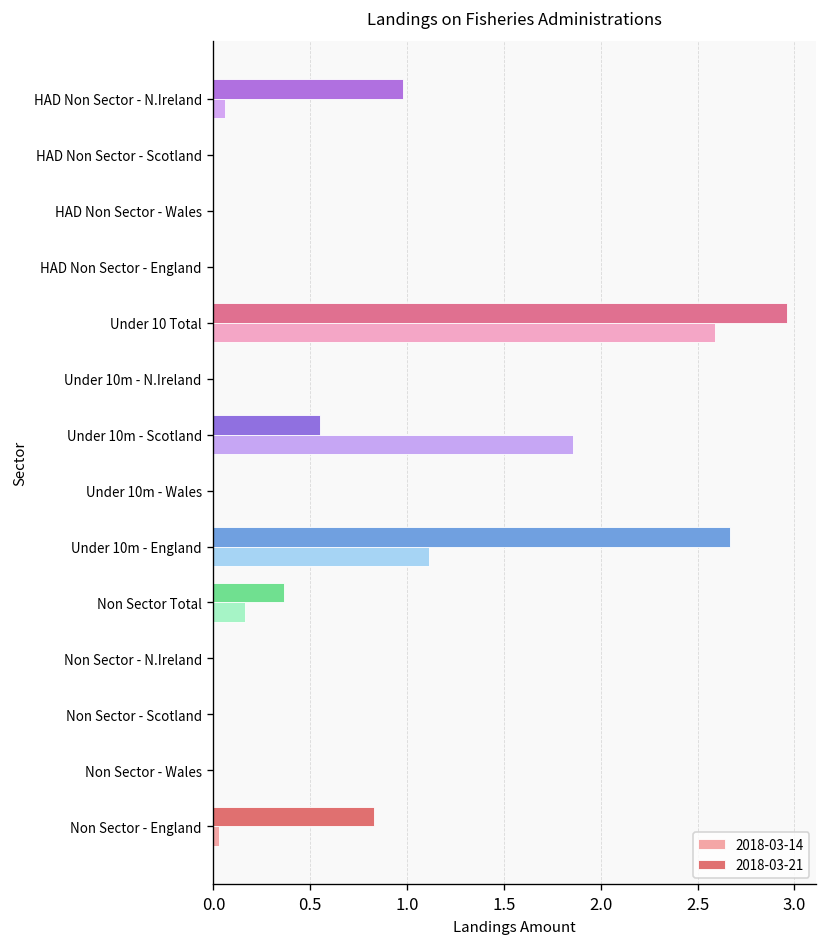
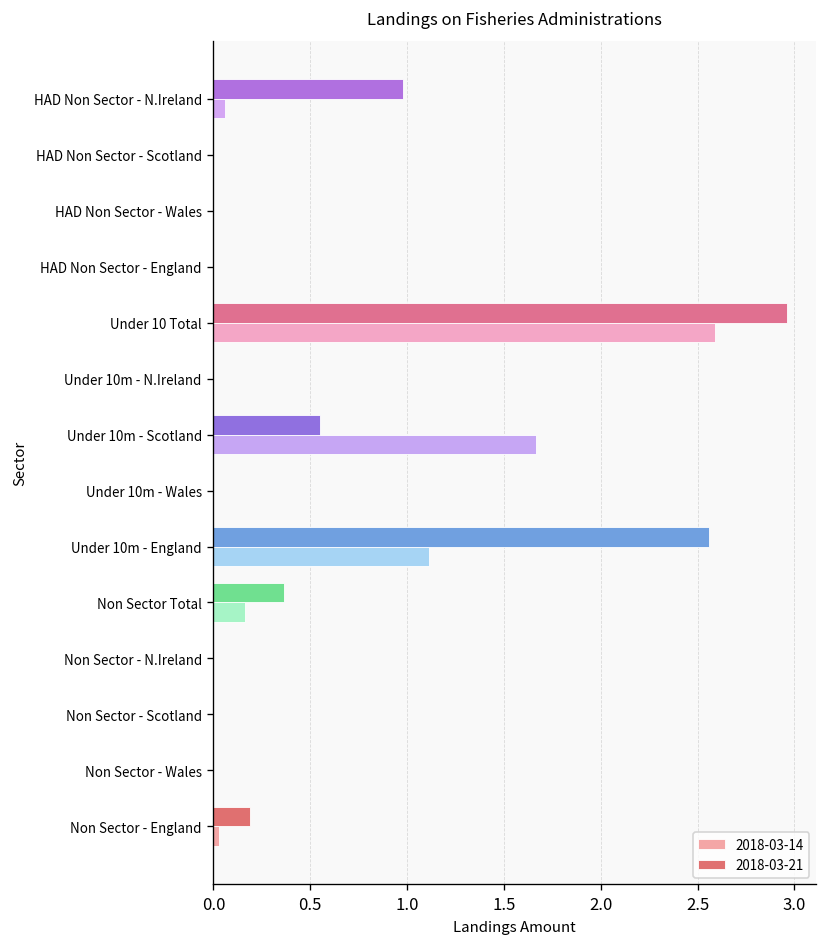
2018-03-14, Under 10m - Scotland: 1.86 -> 1.67
2018-03-21, Under 10m - England: 2.67 -> 2.56
2018-03-21, Non Sector - England: 0.83 -> 0.19
